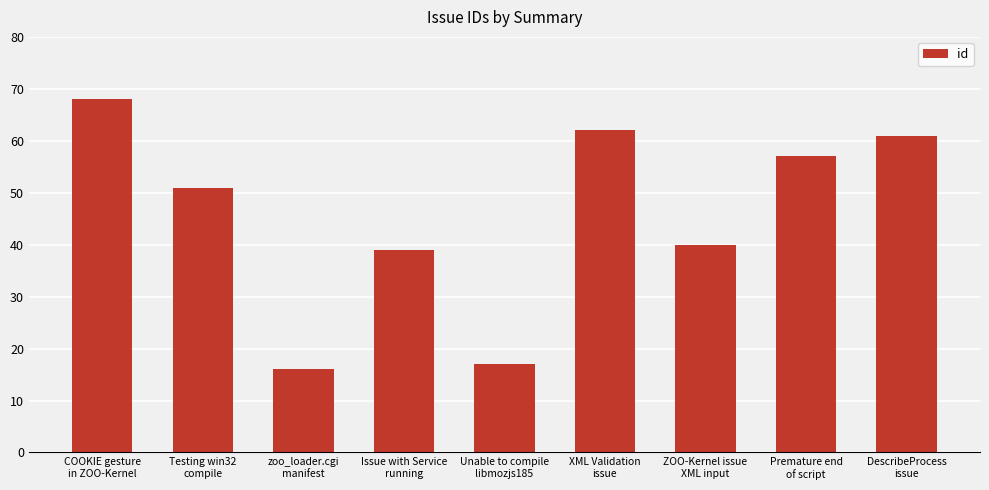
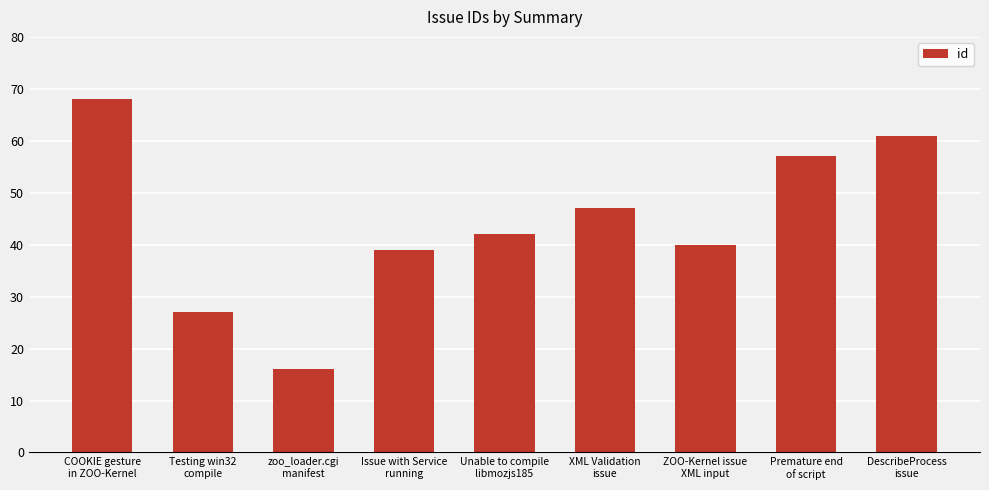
Testing win32 compile: 51 -> 27
Unable to compile libmozjs185: 17 -> 42
XML Validation issue: 62 -> 47
